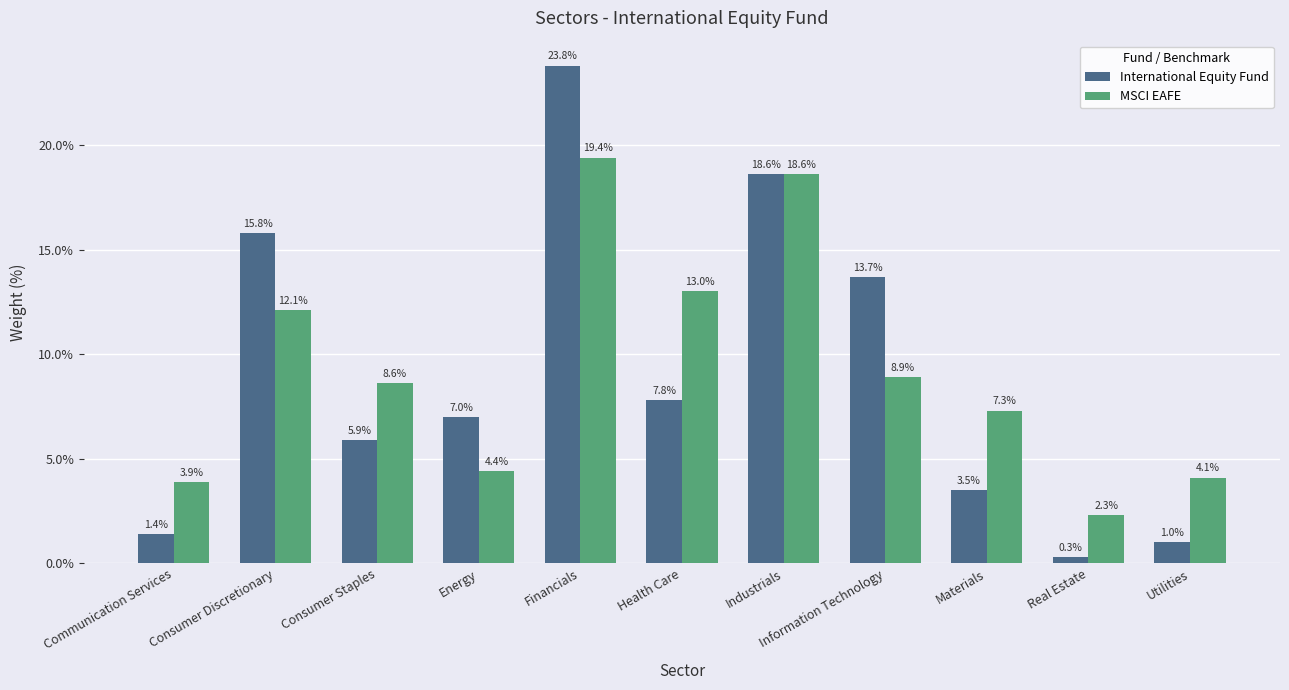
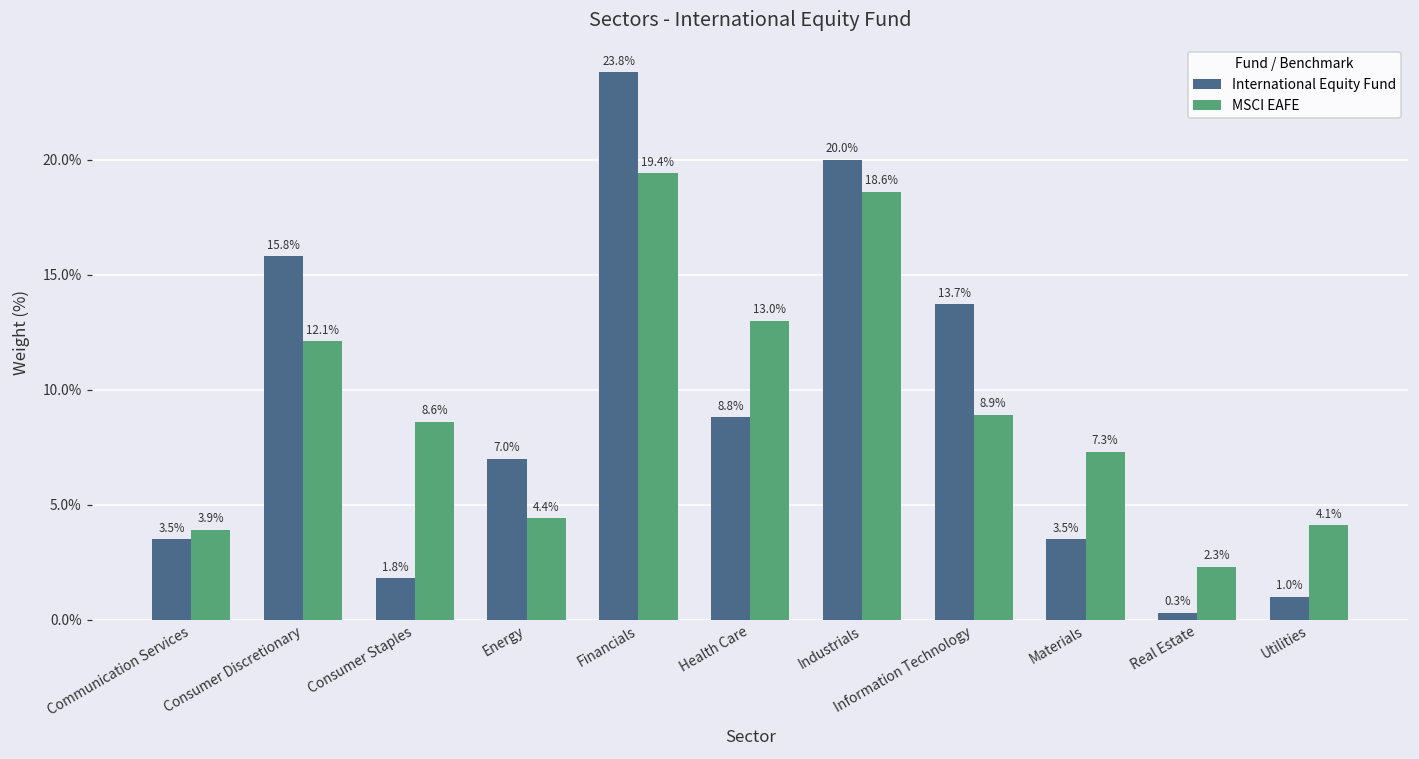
International Equity Fund, Communication Services: 1.4% -> 3.5%
International Equity Fund, Consumer Staples: 5.9% -> 1.8%
International Equity Fund, Health Care: 7.8% -> 8.8%
International Equity Fund, Industrials: 18.6% -> 20.0%
